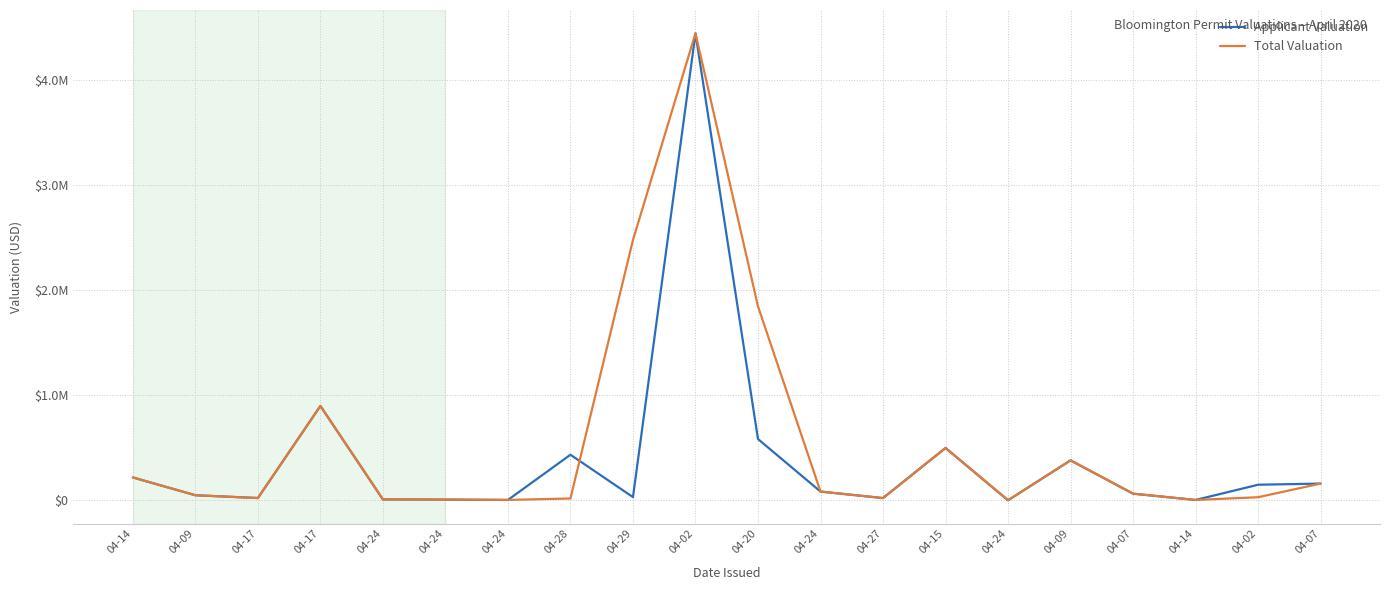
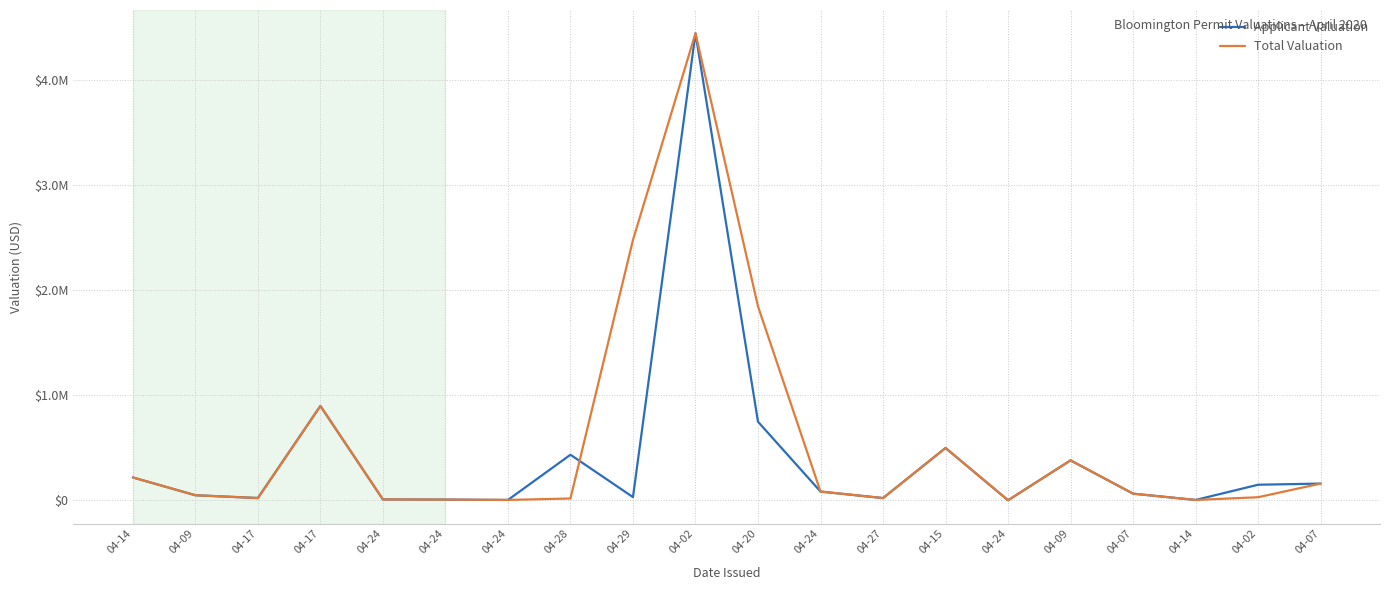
Applicant Valuation, 04-20: $590000 -> $750000
